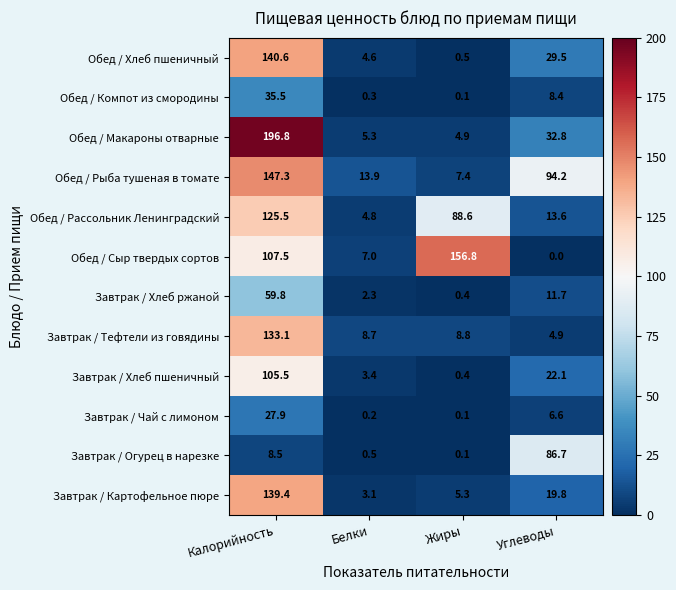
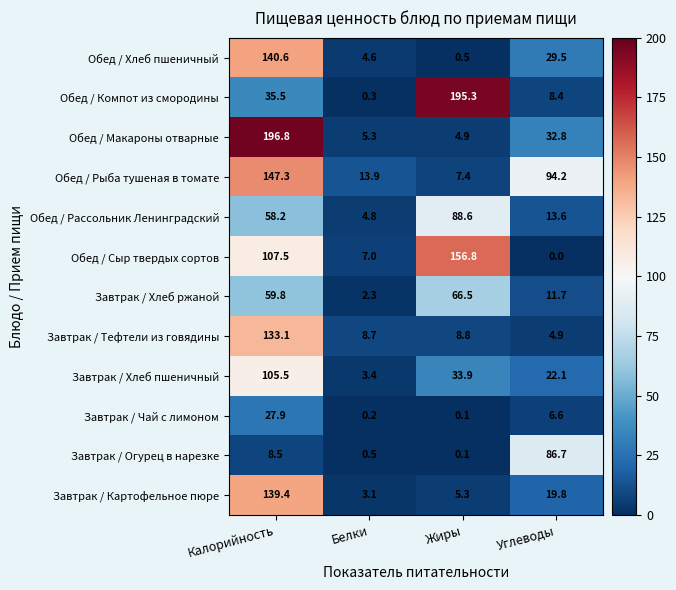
Обед / Компот из смородины, Жиры: 0.1 -> 195.3
Обед / Рассольник Ленинградский, Калорийность: 125.5 -> 58.2
Завтрак / Хлеб ржаной, Жиры: 0.4 -> 66.5
Завтрак / Хлеб пшеничный, Жиры: 0.4 -> 33.9
